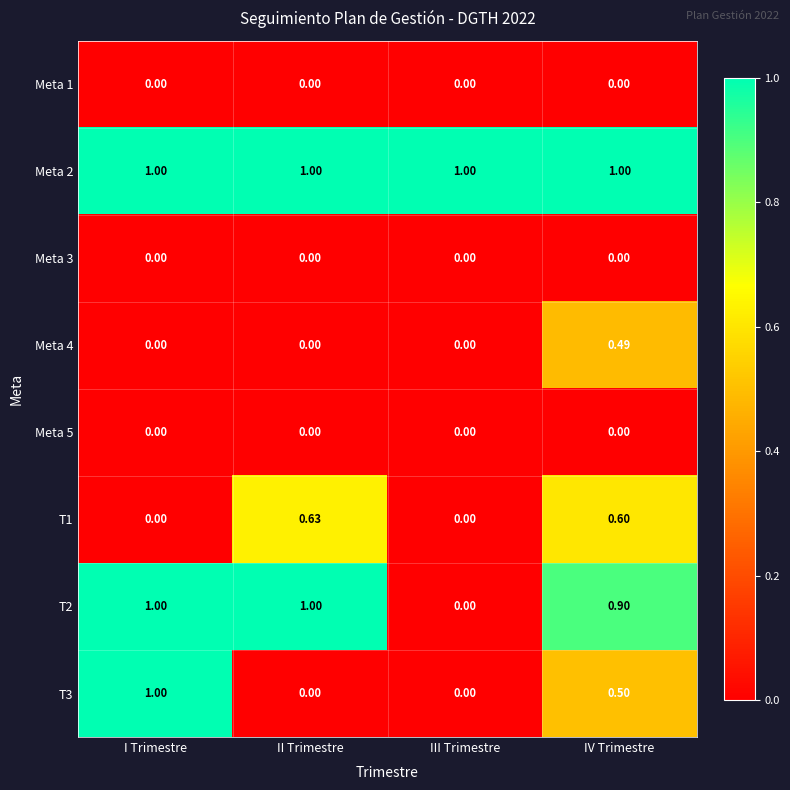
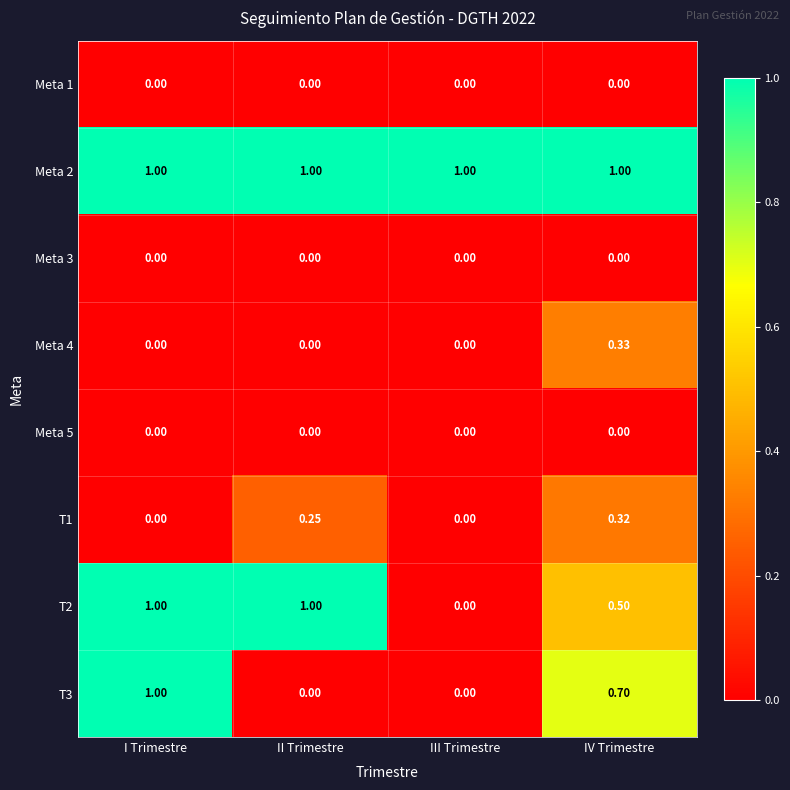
Meta 4, IV Trimestre: 0.49 -> 0.33
T1, II Trimestre: 0.63 -> 0.25
T1, IV Trimestre: 0.60 -> 0.32
T2, IV Trimestre: 0.90 -> 0.50
T3, IV Trimestre: 0.50 -> 0.70
